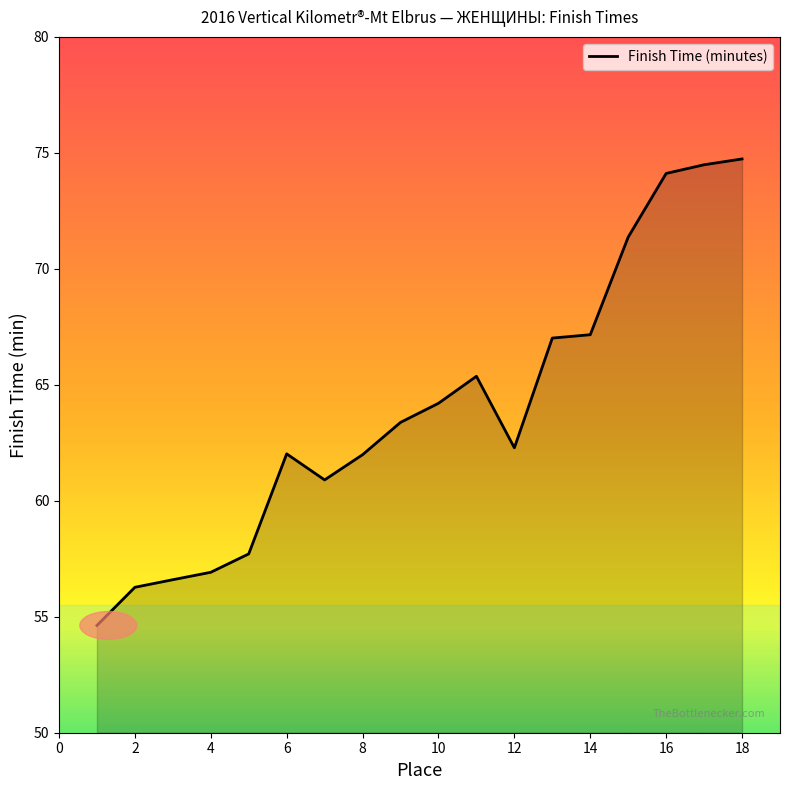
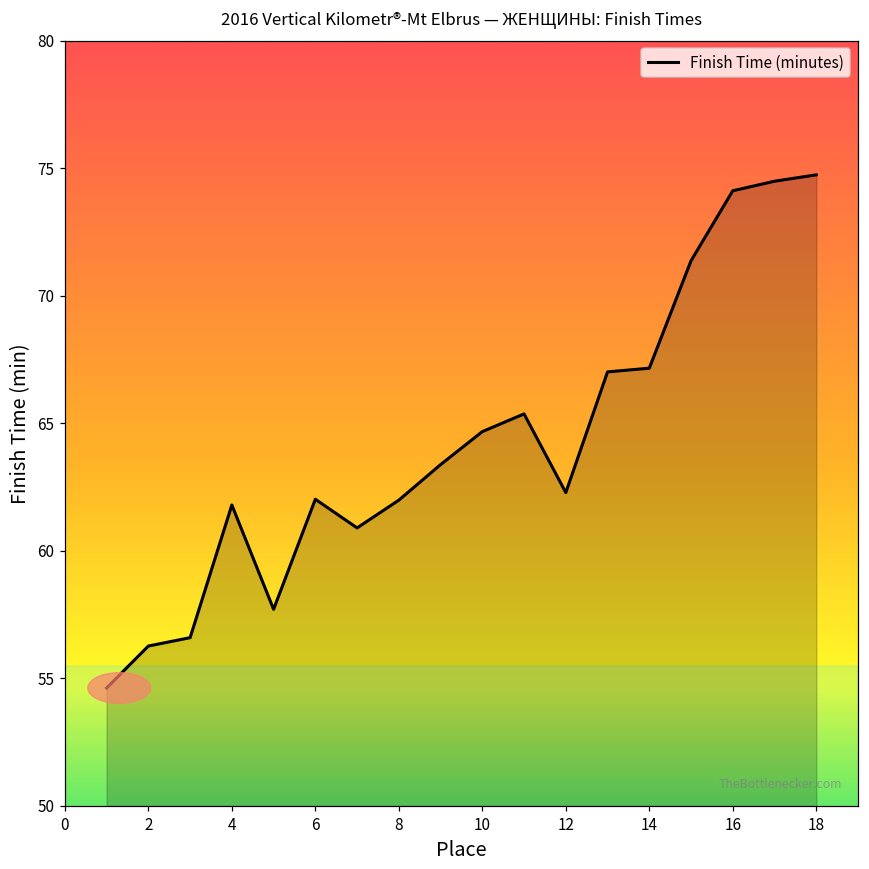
4: 56.9 -> 61.8
10: 64.2 -> 64.7
